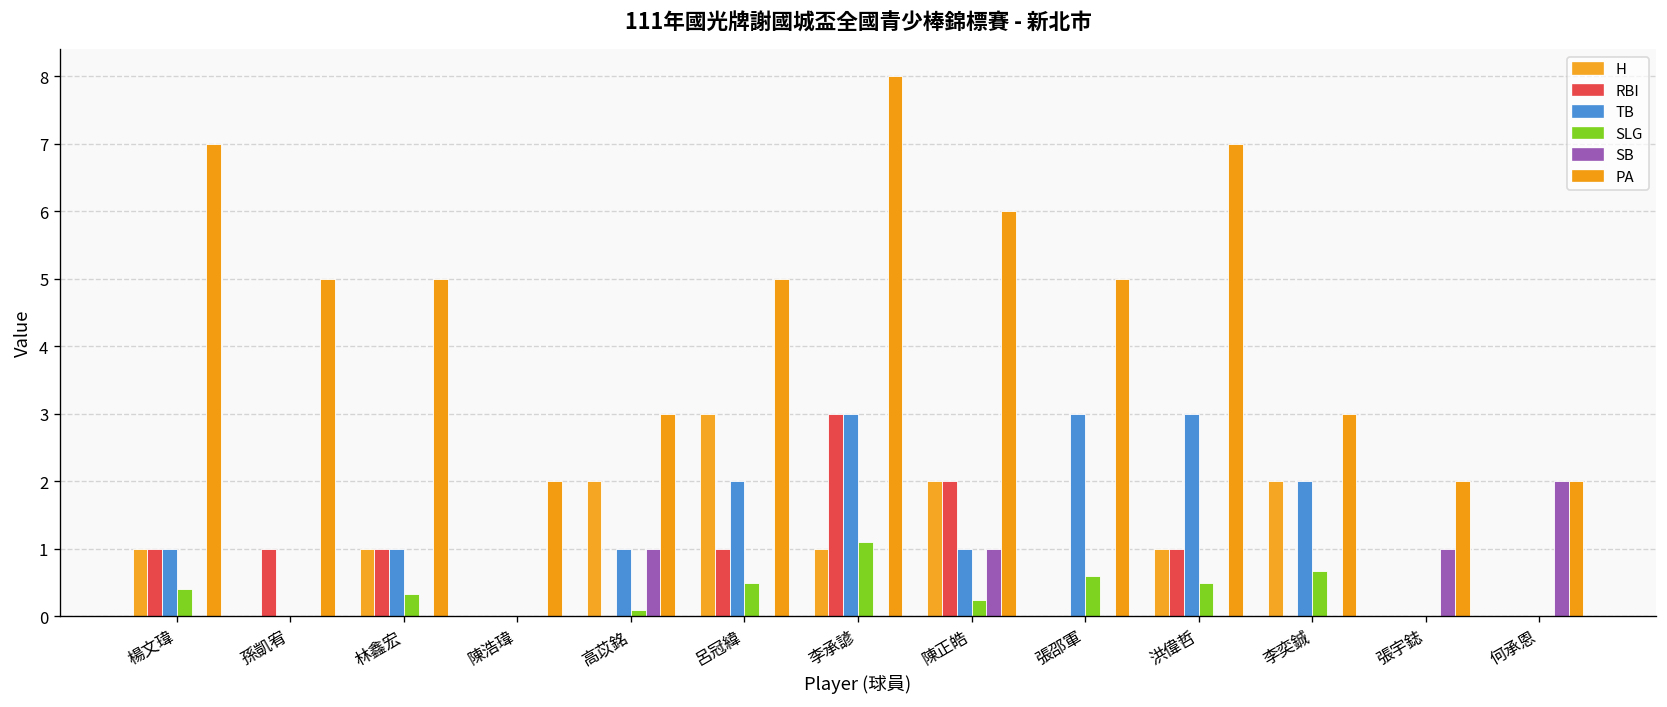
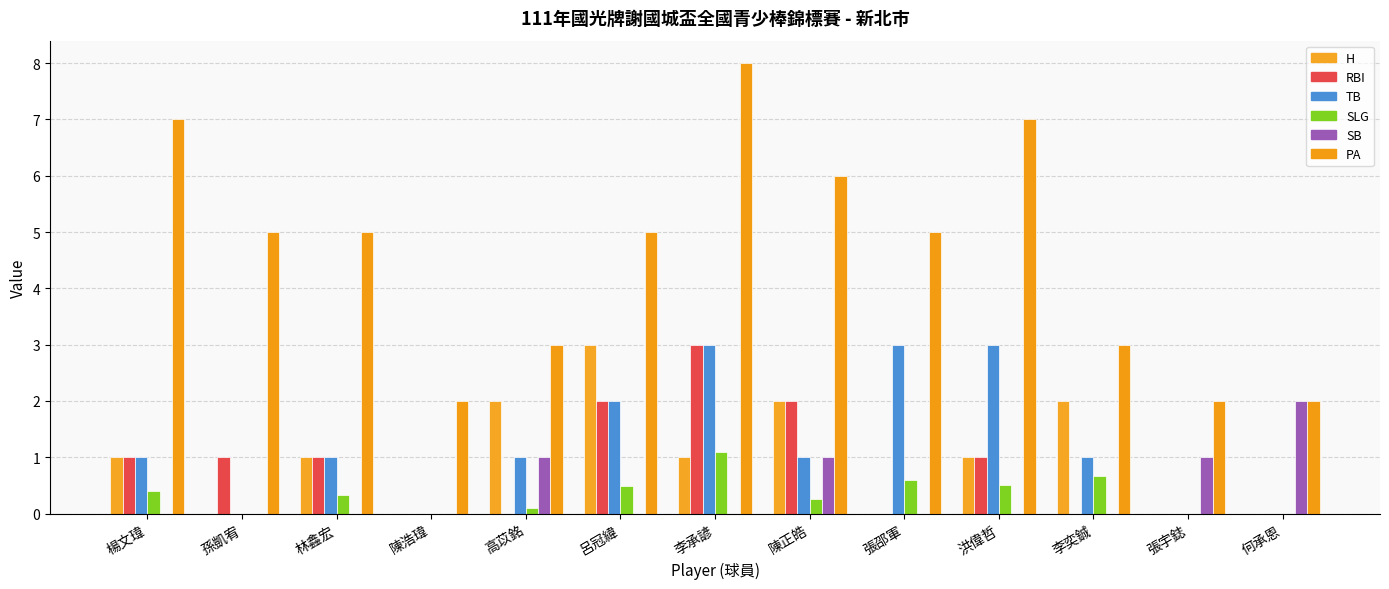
RBI, 呂冠緯: 1 -> 2
TB, 李奕鋮: 2 -> 1
